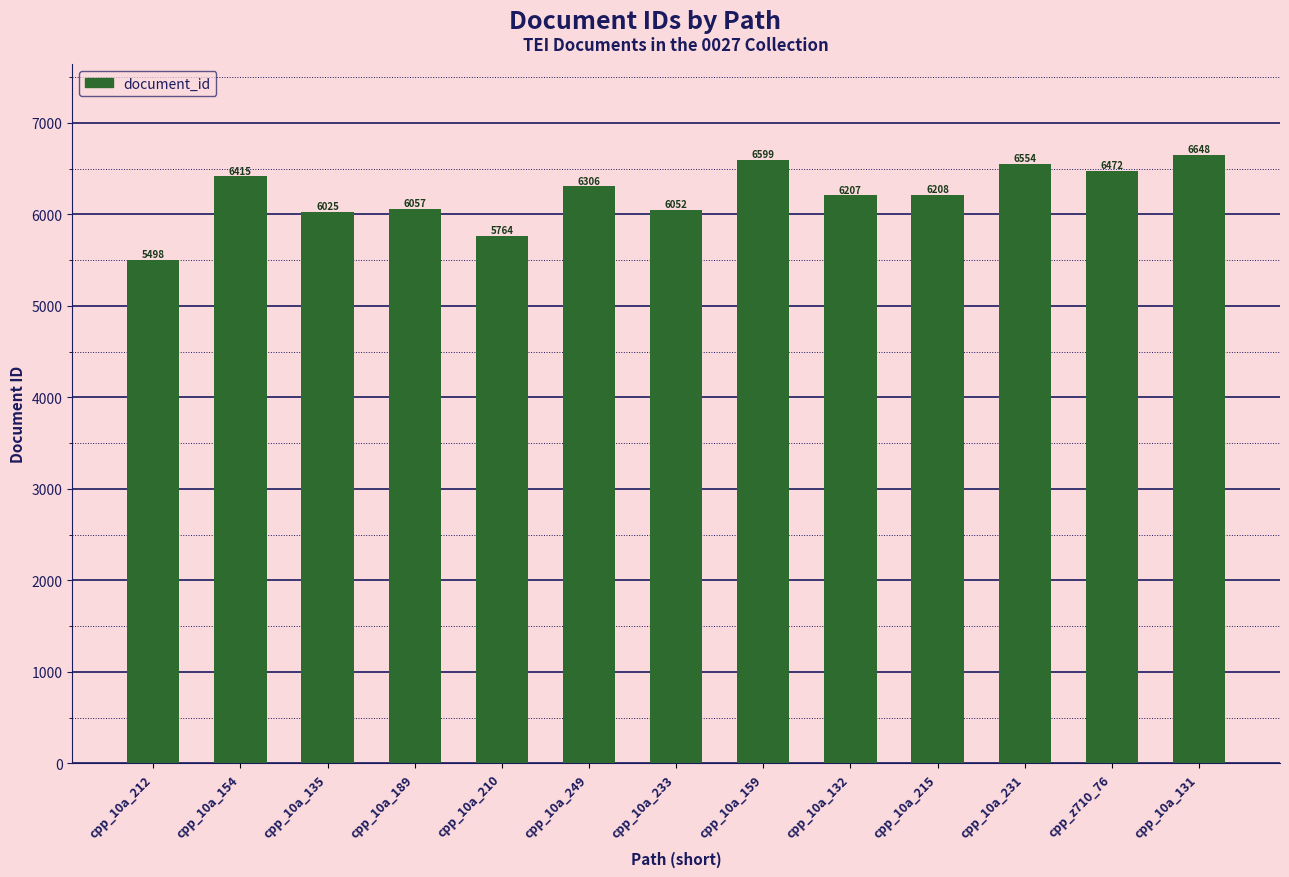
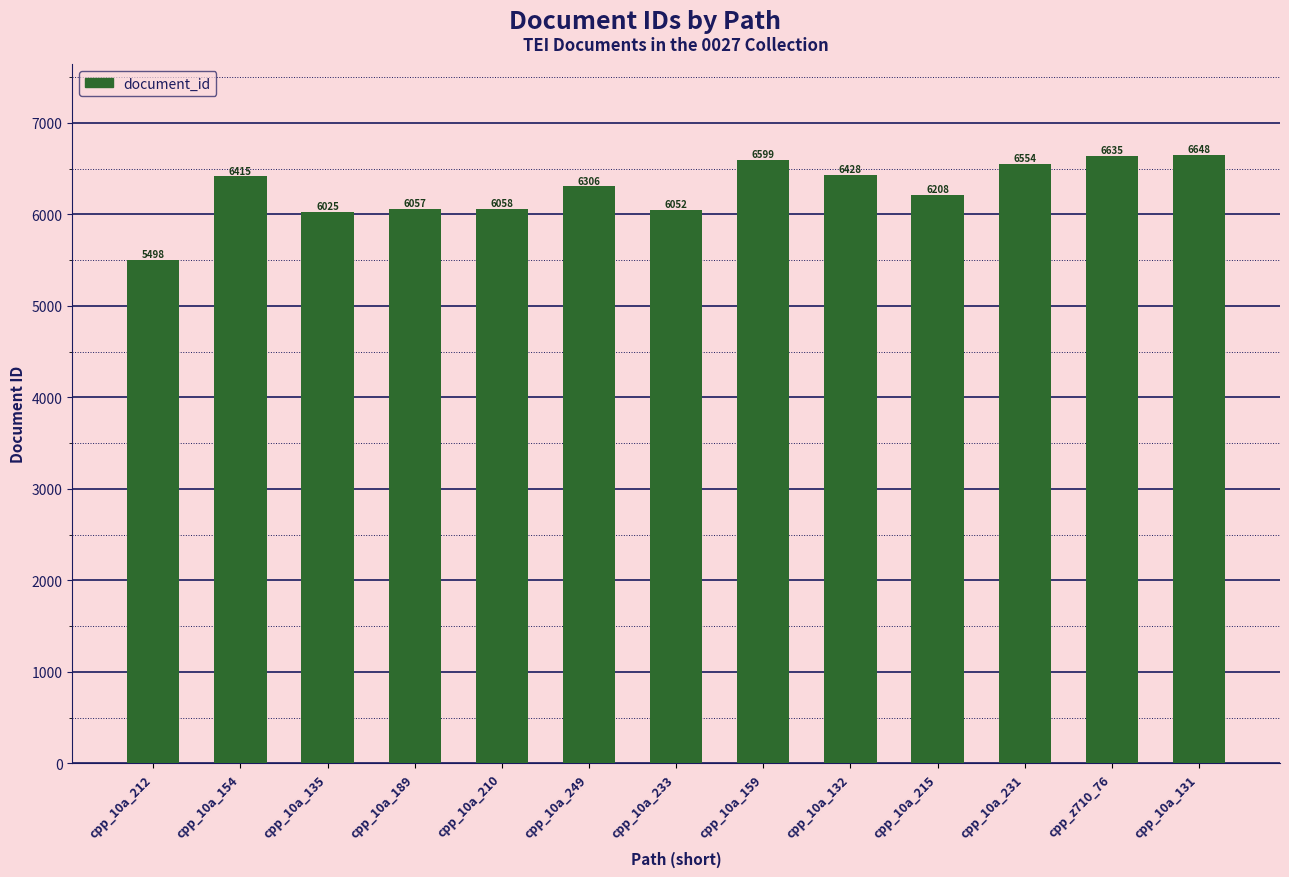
cpp_10a_210: 5764 -> 6058
cpp_10a_132: 6207 -> 6428
cpp_z710_76: 6472 -> 6635
